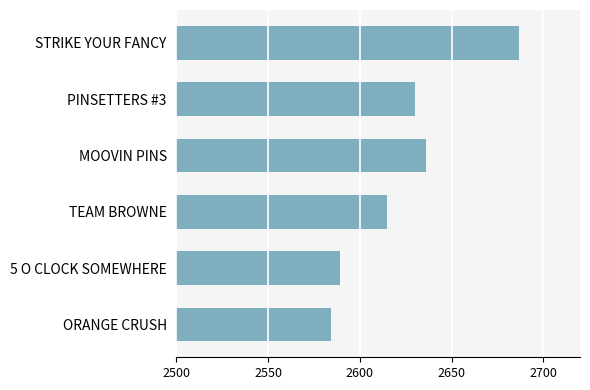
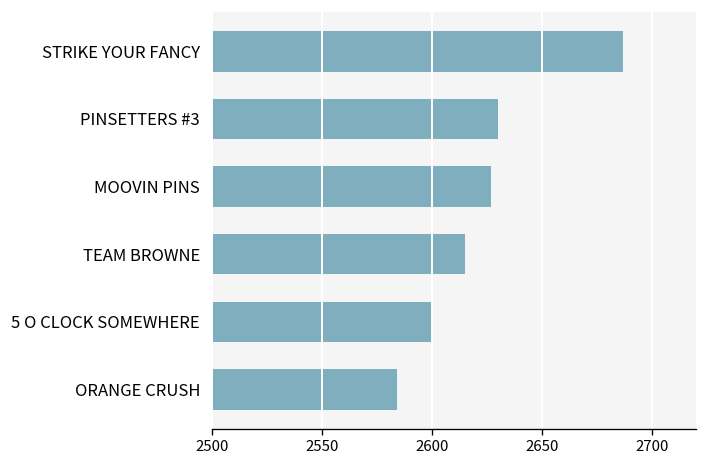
MOOVIN PINS: 2636 -> 2627
5 O CLOCK SOMEWHERE: 2589 -> 2600
